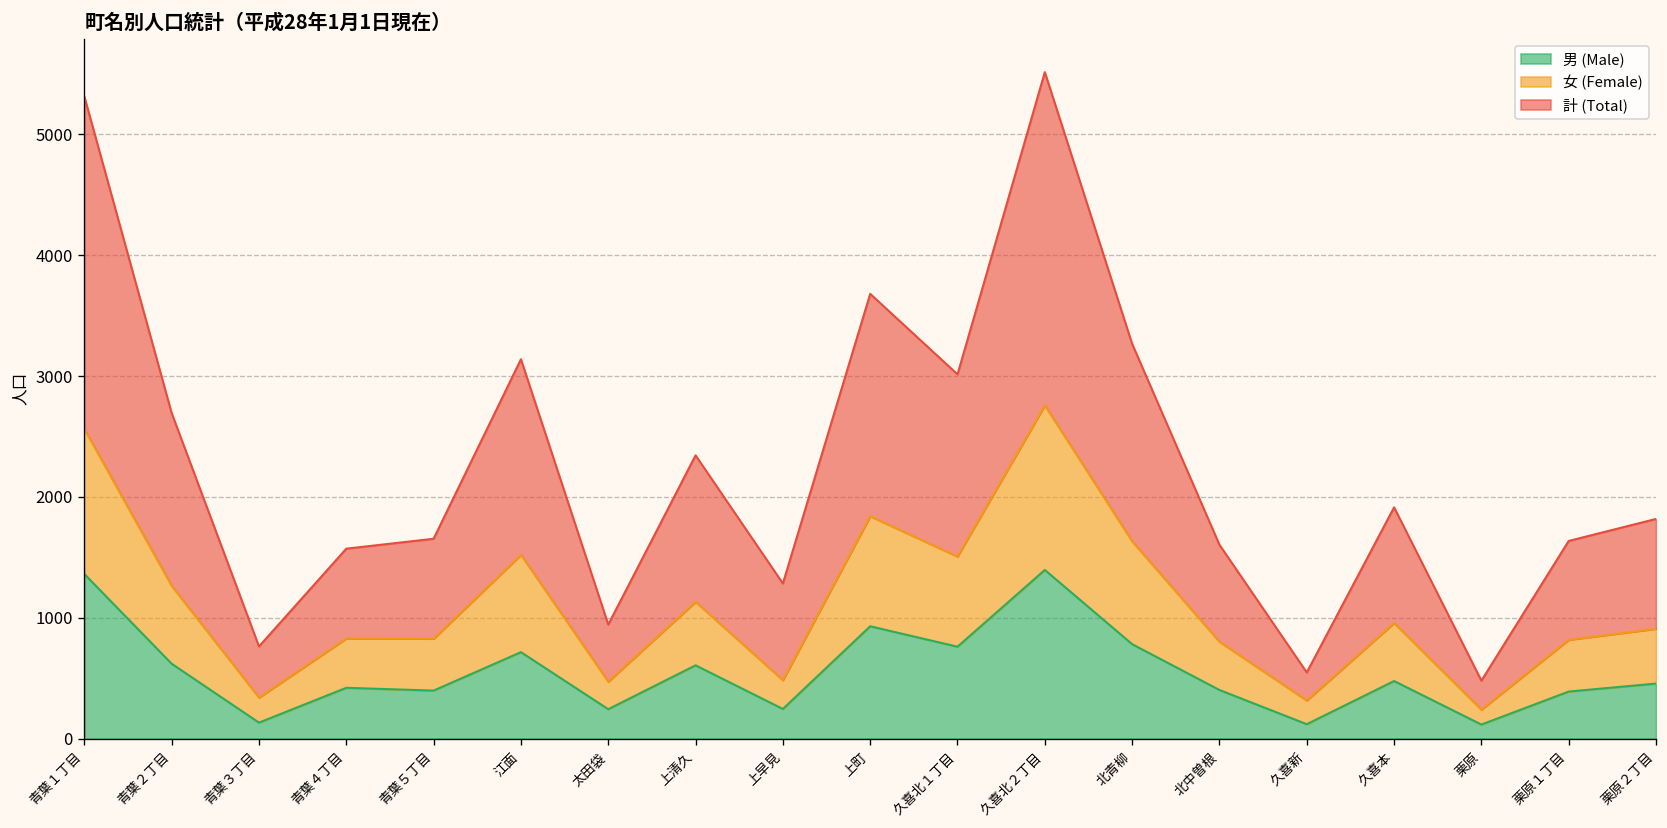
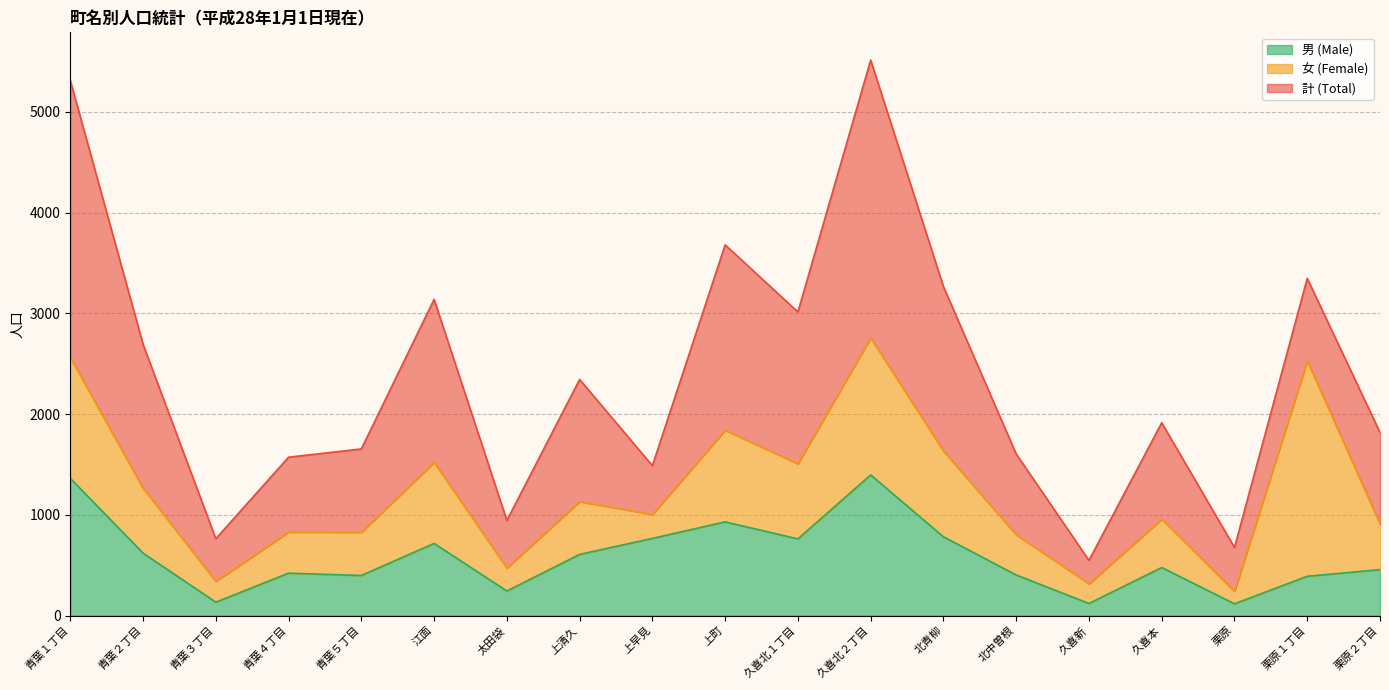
男 (Male), 上早見: 250 -> 770
計 (Total), 上早見: 800 -> 480
計 (Total), 栗原: 240 -> 440
女 (Female), 栗原１丁目: 430 -> 2140
